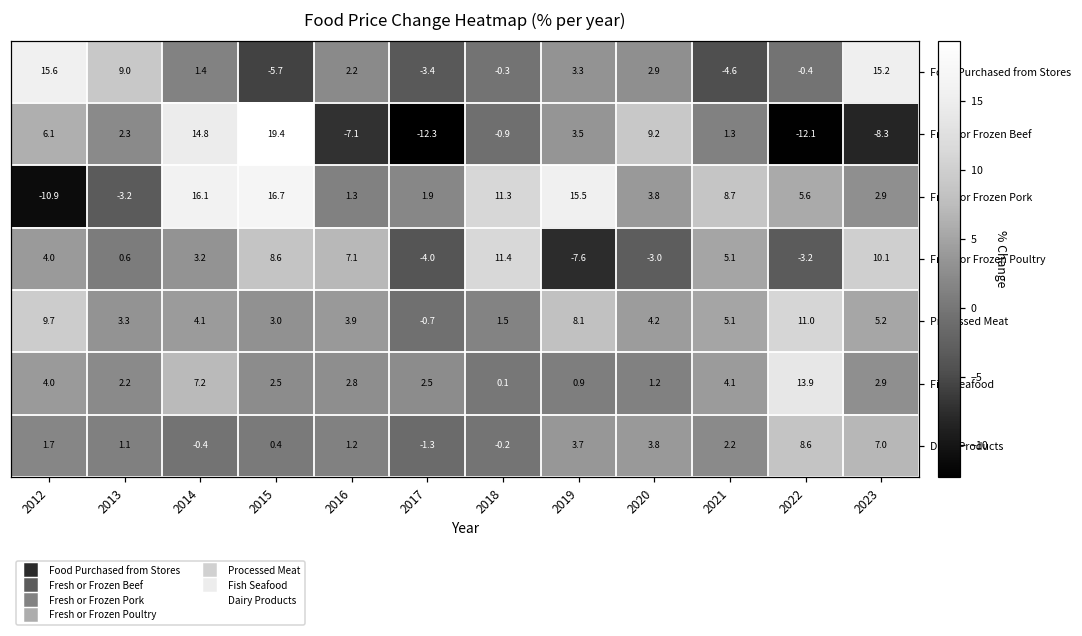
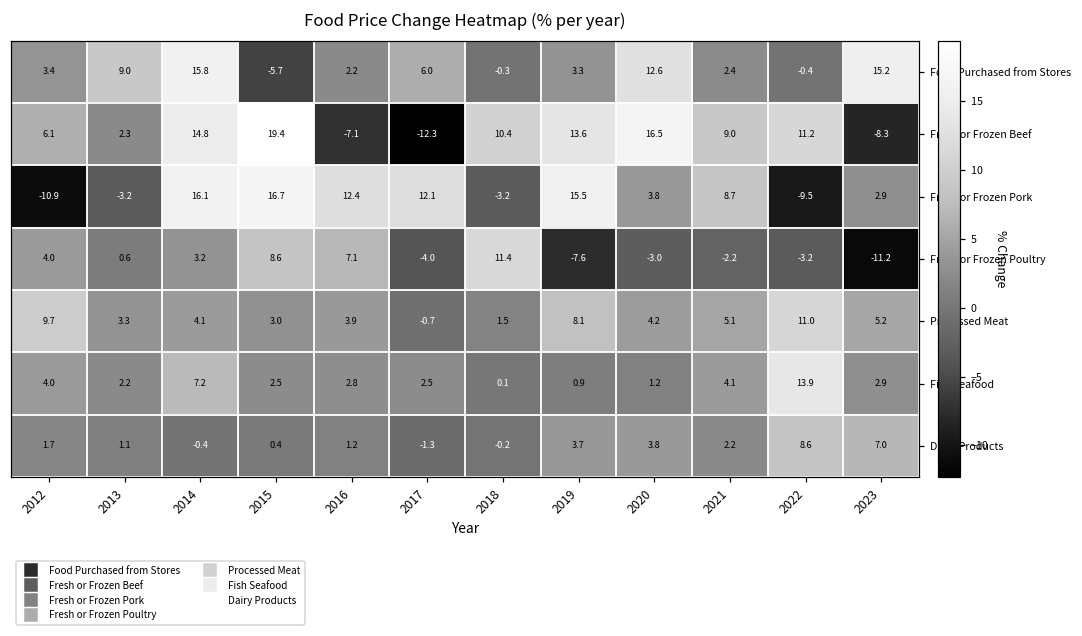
Food Purchased from Stores, 2012: 15.6 -> 3.4
Food Purchased from Stores, 2014: 1.4 -> 15.8
Food Purchased from Stores, 2017: -3.4 -> 6.0
Food Purchased from Stores, 2020: 2.9 -> 12.6
Food Purchased from Stores, 2021: -4.6 -> 2.4
Fresh or Frozen Beef, 2018: -0.9 -> 10.4
Fresh or Frozen Beef, 2019: 3.5 -> 13.6
Fresh or Frozen Beef, 2020: 9.2 -> 16.5
Fresh or Frozen Beef, 2021: 1.3 -> 9.0
Fresh or Frozen Beef, 2022: -12.1 -> 11.2
Fresh or Frozen Pork, 2016: 1.3 -> 12.4
Fresh or Frozen Pork, 2017: 1.9 -> 12.1
Fresh or Frozen Pork, 2018: 11.3 -> -3.2
Fresh or Frozen Pork, 2022: 5.6 -> -9.5
Fresh or Frozen Poultry, 2021: 5.1 -> -2.2
Fresh or Frozen Poultry, 2023: 10.1 -> -11.2
